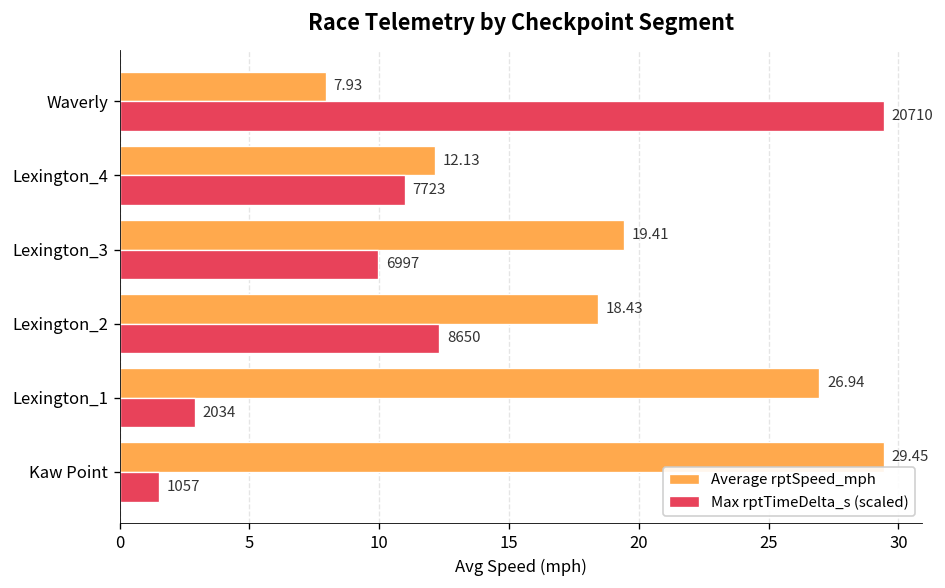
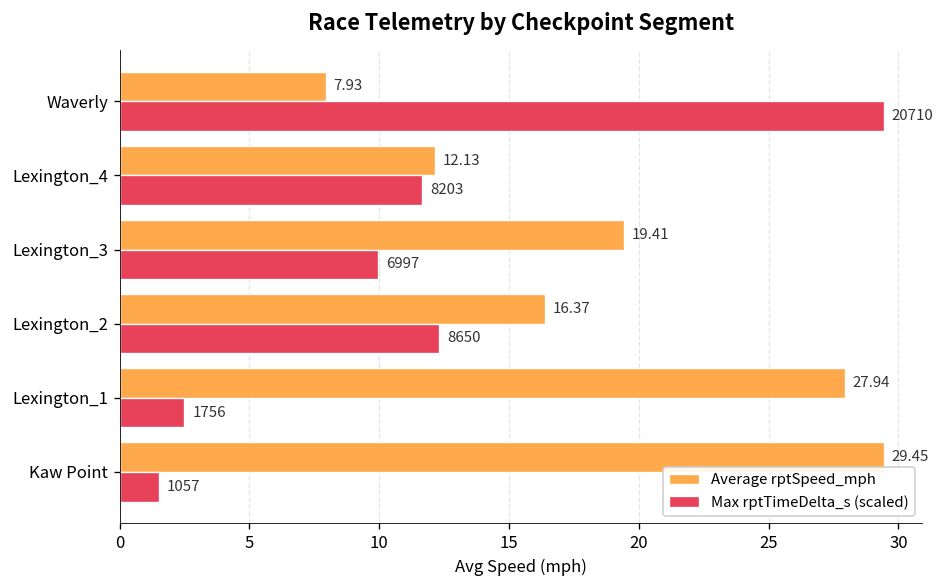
Max rptTimeDelta_s (scaled), Lexington_4: 7723 -> 8203
Average rptSpeed_mph, Lexington_2: 18.43 -> 16.37
Average rptSpeed_mph, Lexington_1: 26.94 -> 27.94
Max rptTimeDelta_s (scaled), Lexington_1: 2034 -> 1756
